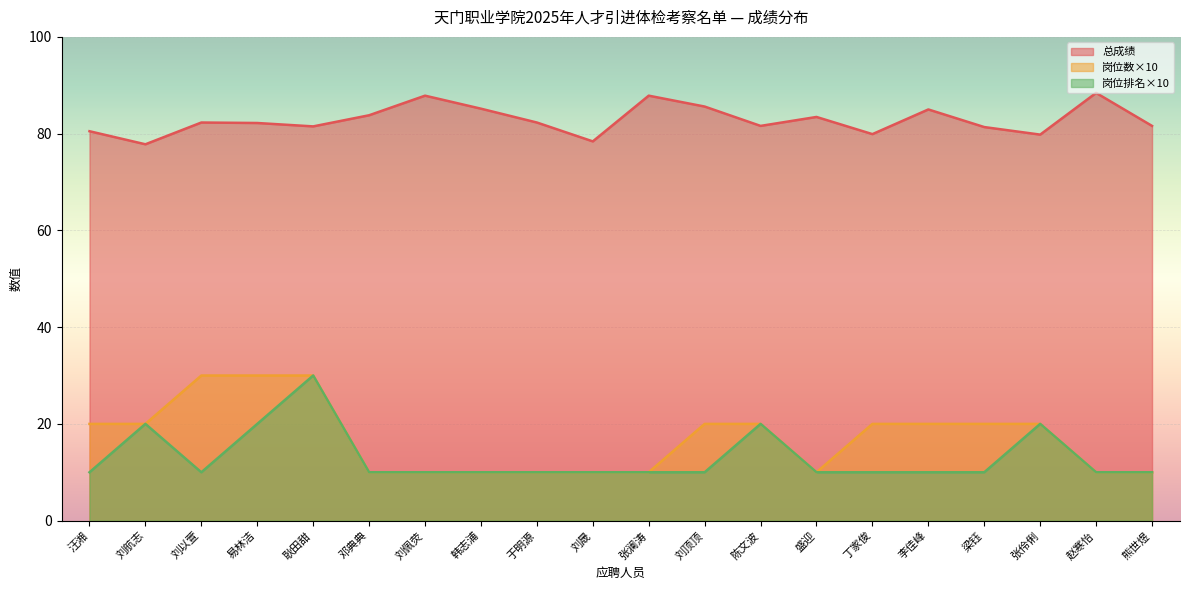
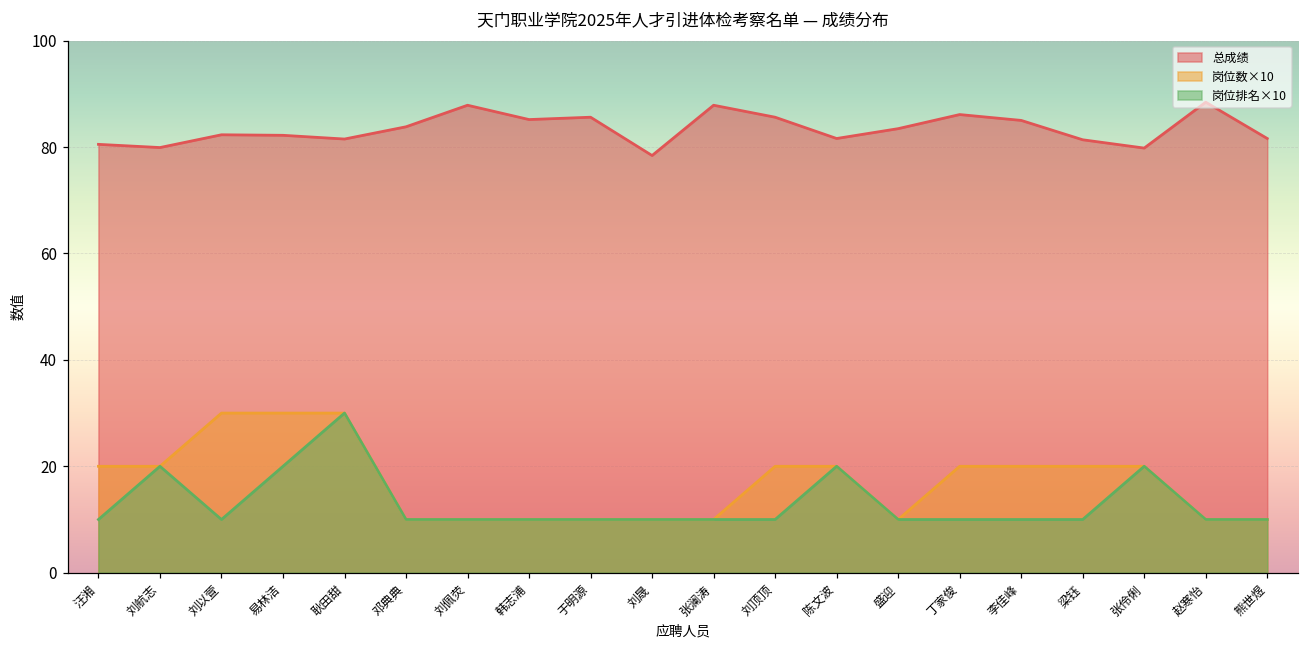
总成绩, 刘航志: 78 -> 80
总成绩, 于明源: 82 -> 86
总成绩, 丁家俊: 80 -> 86
